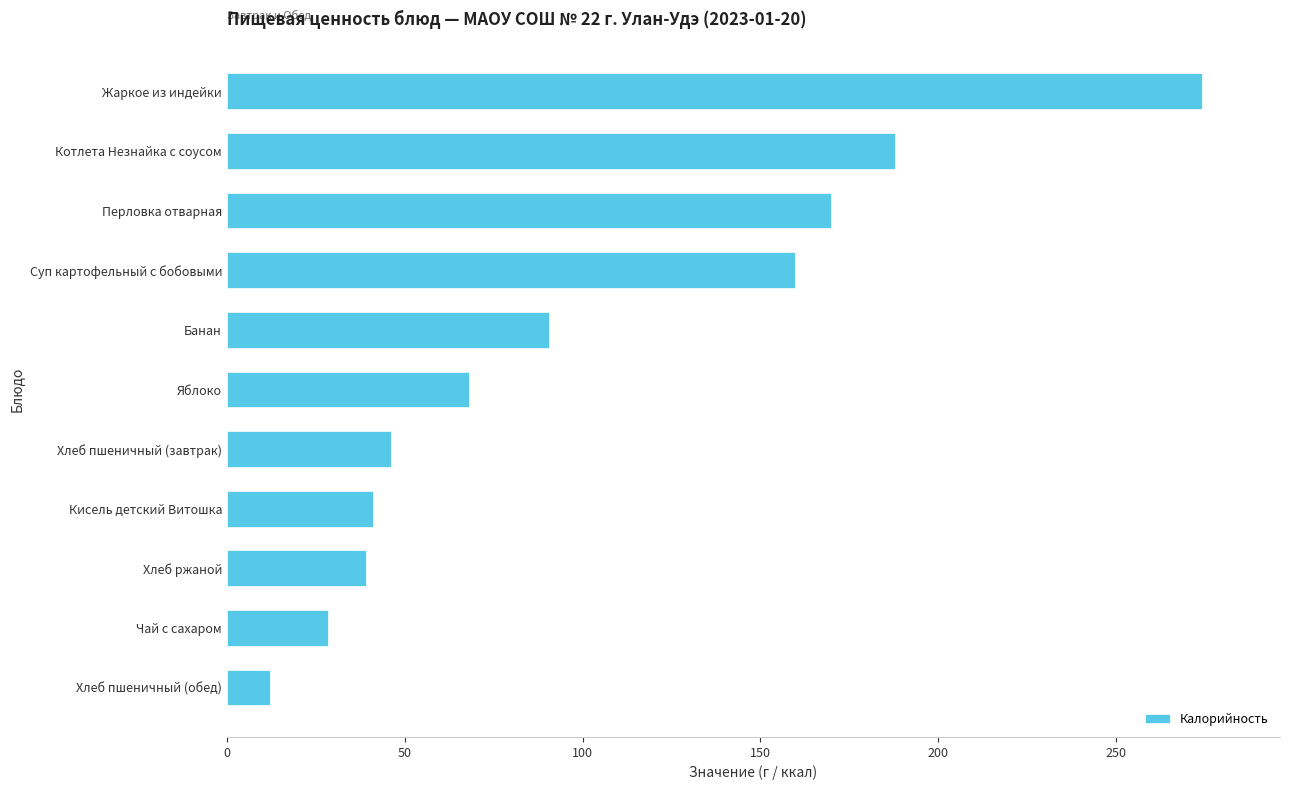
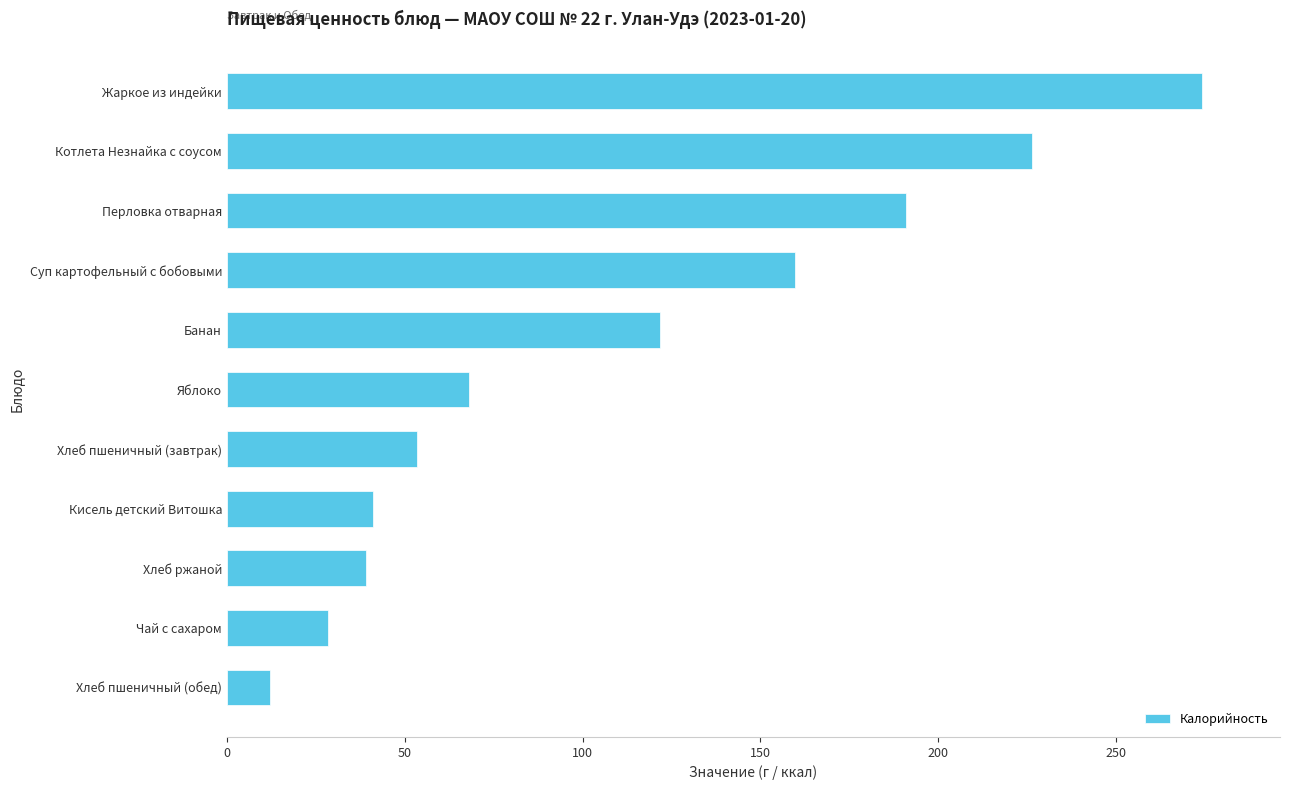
Котлета Незнайка с соусом: 188 -> 226
Перловка отварная: 170 -> 191
Банан: 91 -> 122
Хлеб пшеничный (завтрак): 46 -> 53
